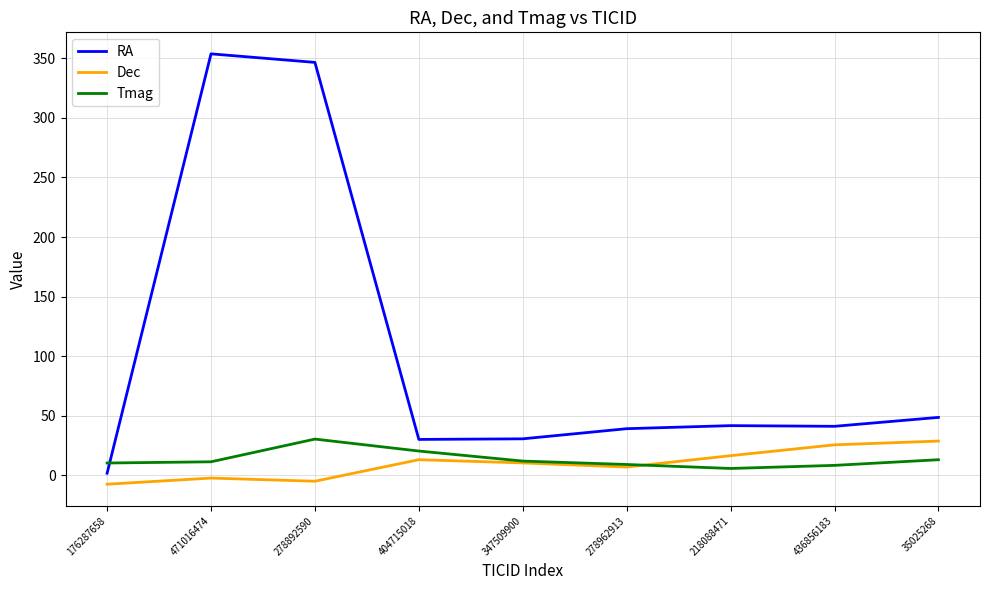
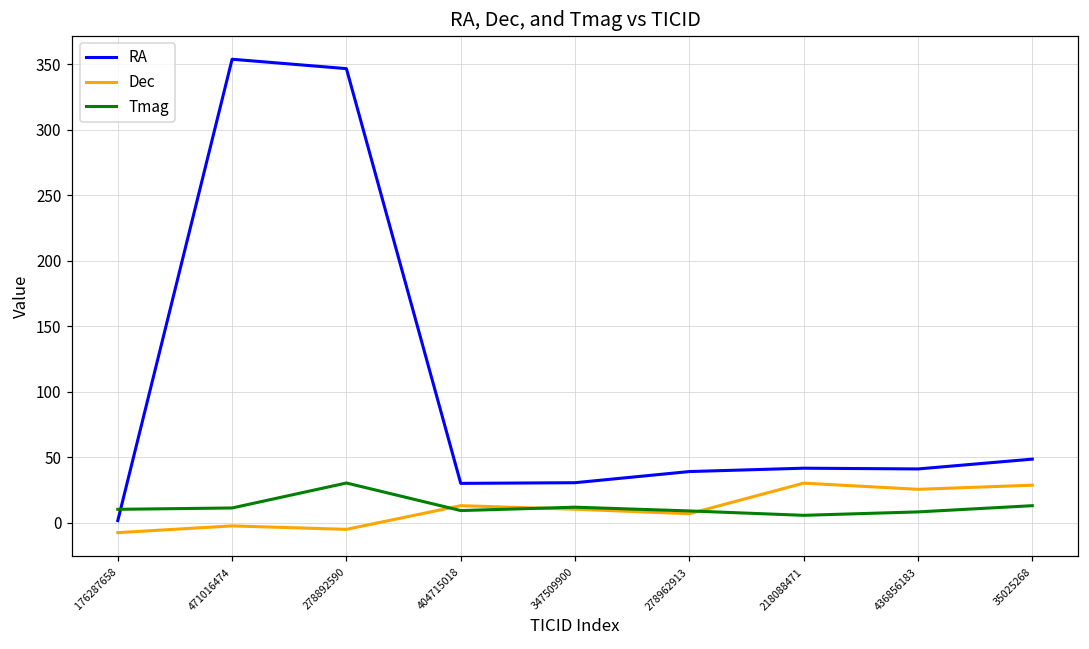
Tmag, 404715018: 20 -> 9
Dec, 218088471: 16 -> 30
